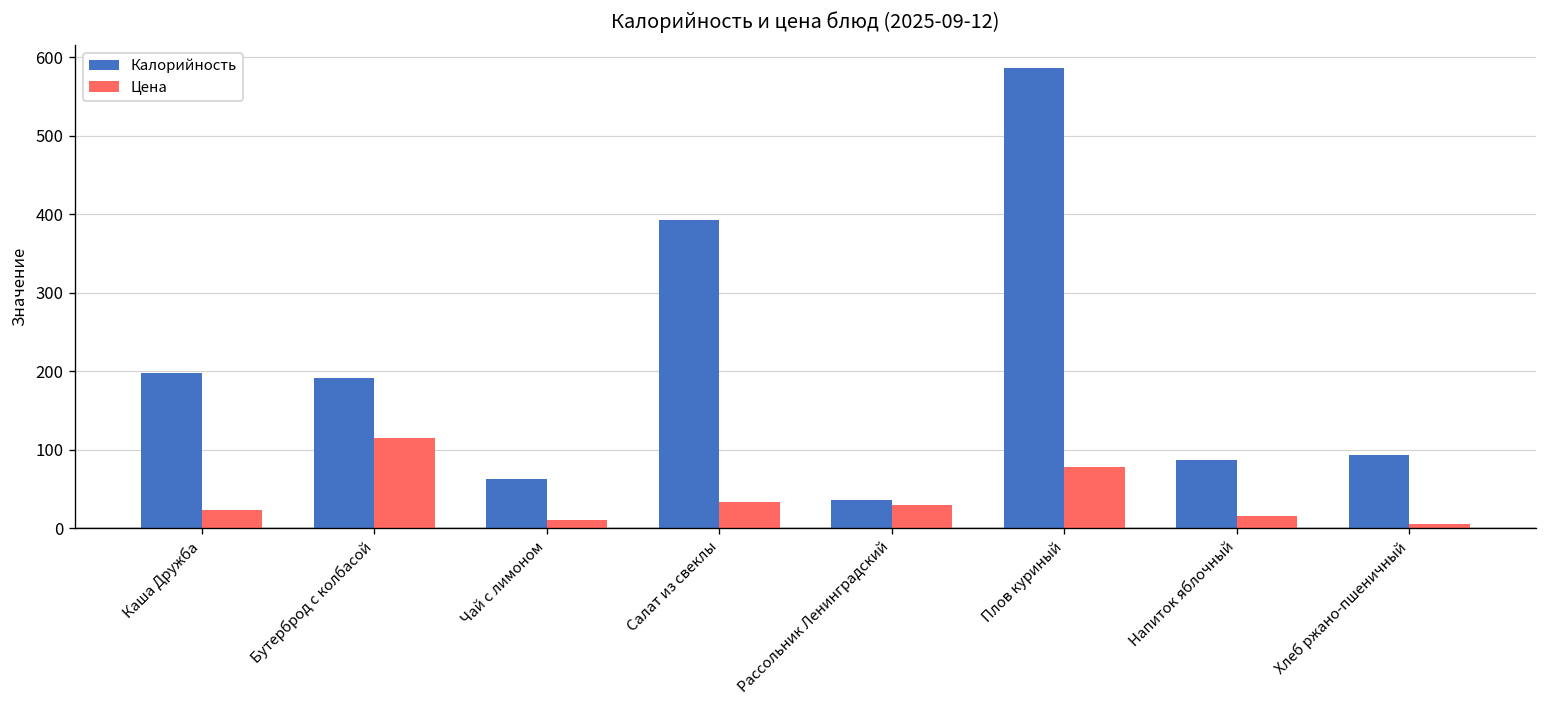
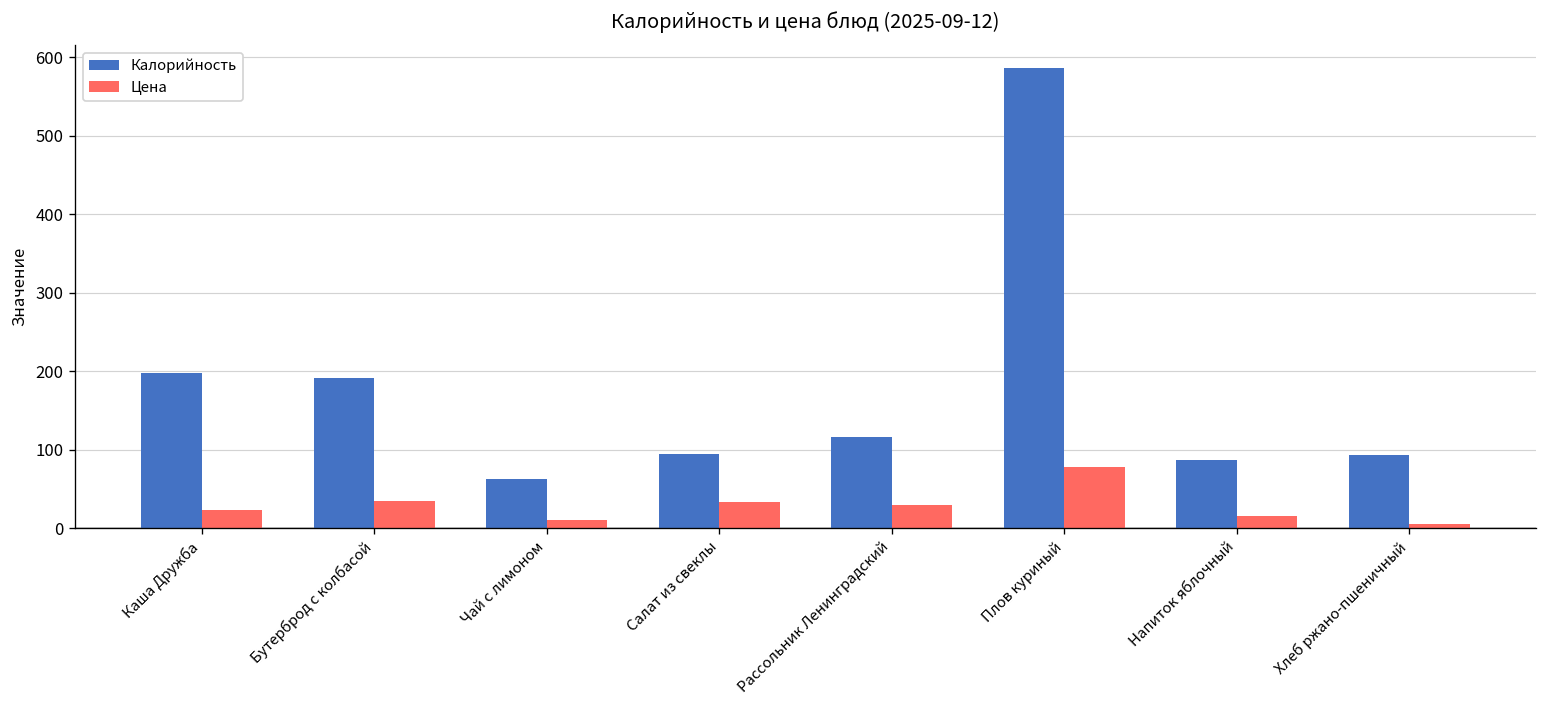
Цена, Бутерброд с колбасой: 110 -> 30
Калорийность, Салат из свеклы: 390 -> 90
Калорийность, Рассольник Ленинградский: 40 -> 120
